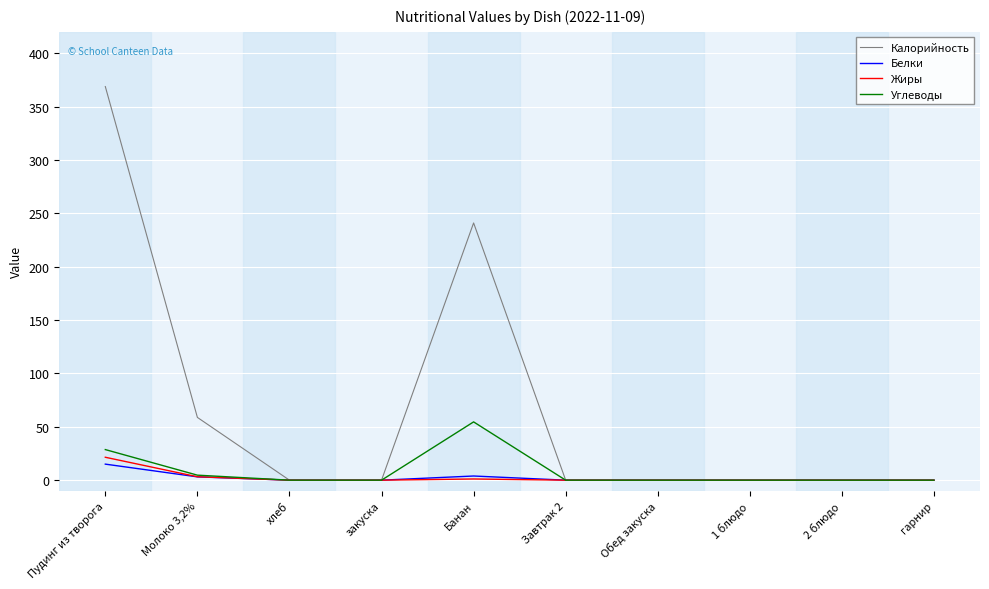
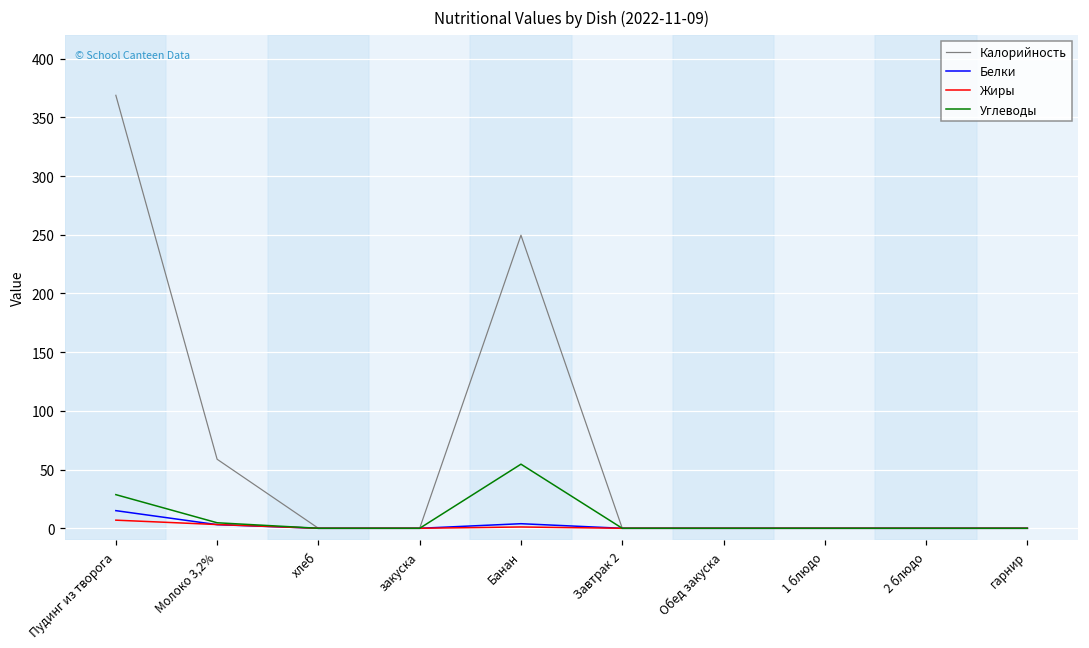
Жиры, Пудинг из творога: 21 -> 7
Калорийность, Банан: 241 -> 250
